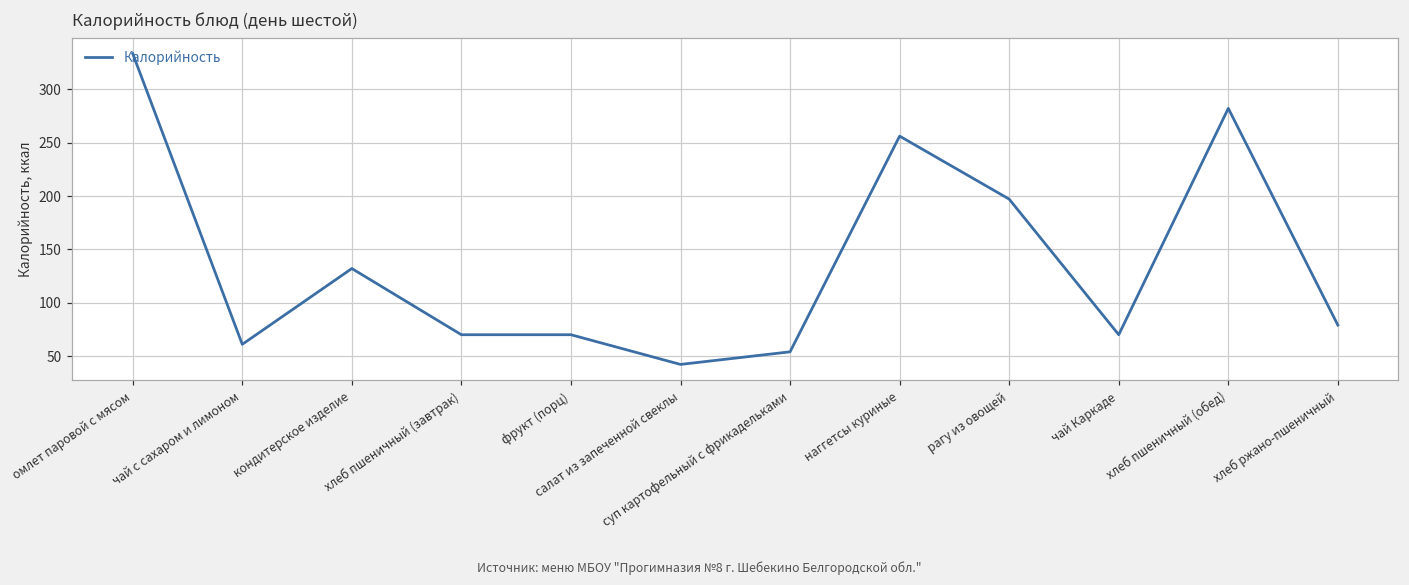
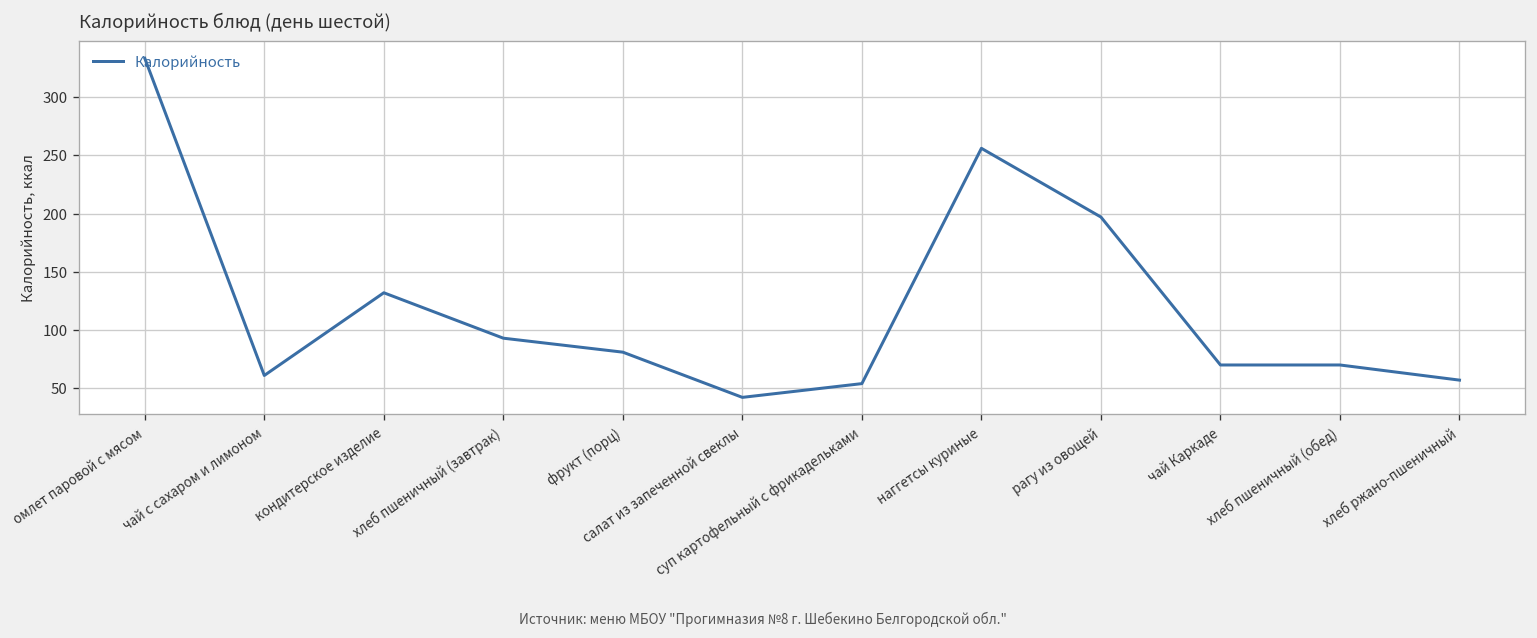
хлеб пшеничный (завтрак): 70 -> 90
фрукт (порц): 70 -> 80
хлеб пшеничный (обед): 280 -> 70
хлеб ржано-пшеничный: 80 -> 60
